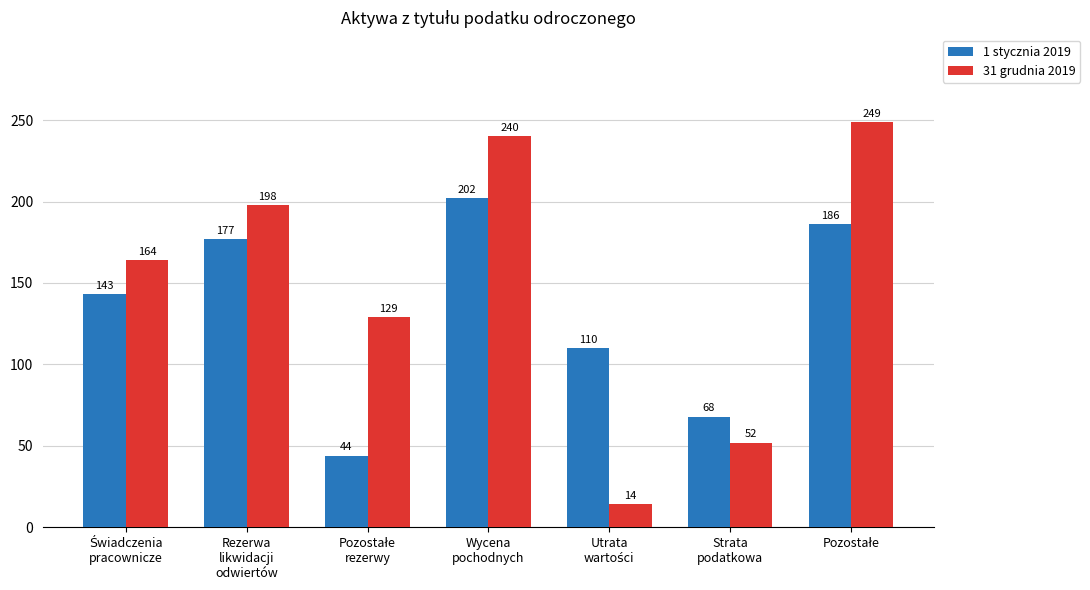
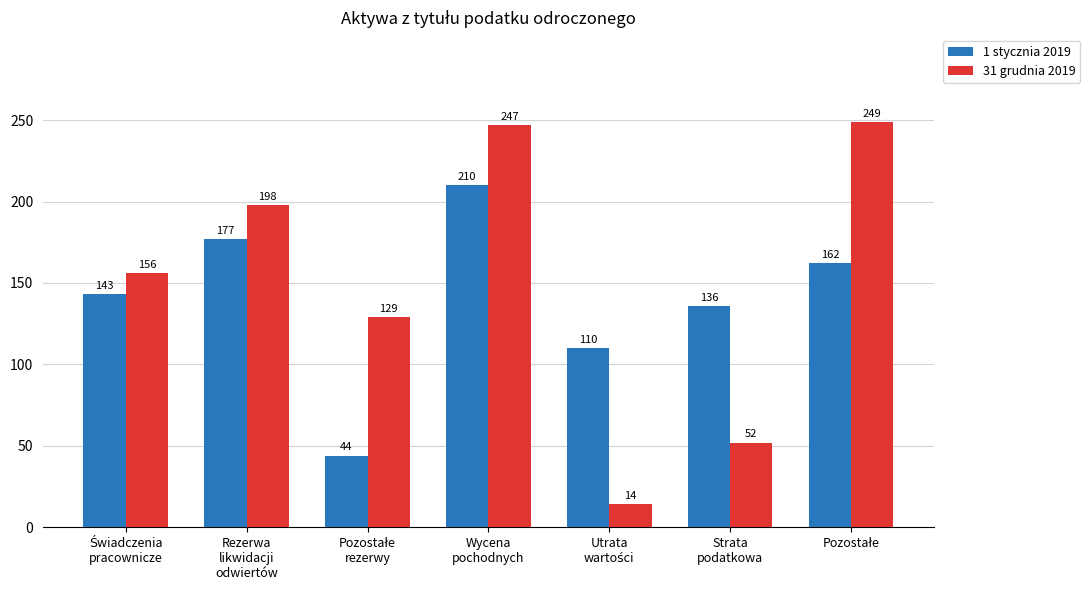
31 grudnia 2019, Świadczenia pracownicze: 164 -> 156
1 stycznia 2019, Wycena pochodnych: 202 -> 210
31 grudnia 2019, Wycena pochodnych: 240 -> 247
1 stycznia 2019, Strata podatkowa: 68 -> 136
1 stycznia 2019, Pozostałe: 186 -> 162
